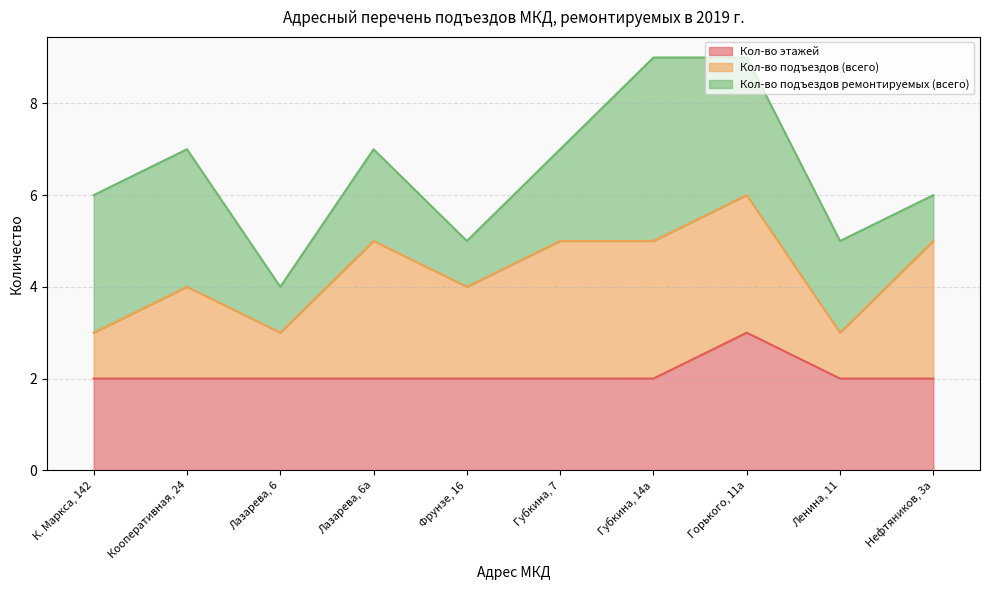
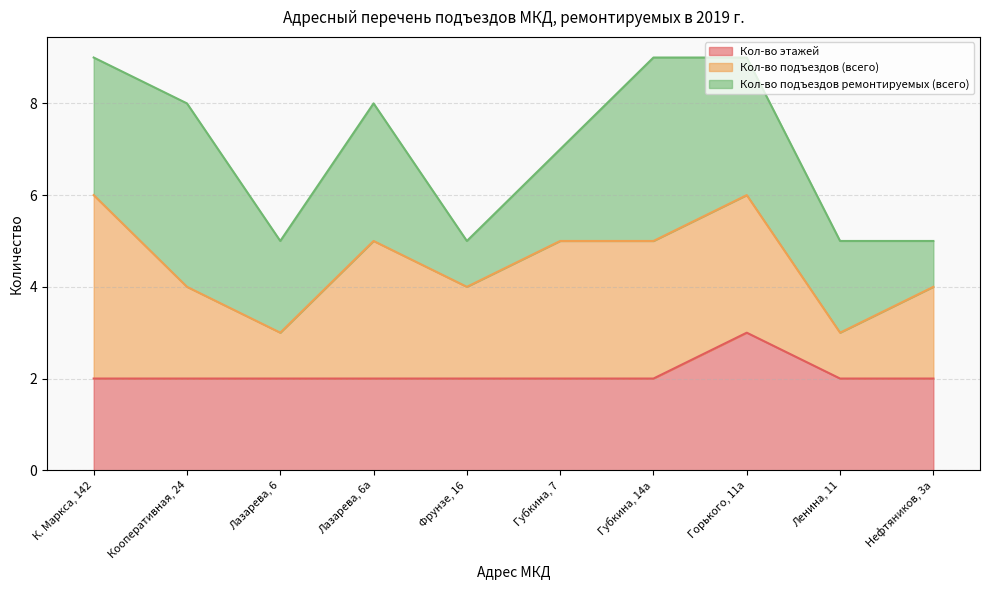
Кол-во подъездов (всего), К. Маркса, 142: 1 -> 4
Кол-во подъездов ремонтируемых (всего), Кооперативная, 24: 3 -> 4
Кол-во подъездов ремонтируемых (всего), Лазарева, 6: 1 -> 2
Кол-во подъездов ремонтируемых (всего), Лазарева, 6а: 2 -> 3
Кол-во подъездов (всего), Нефтяников, 3а: 3 -> 2
